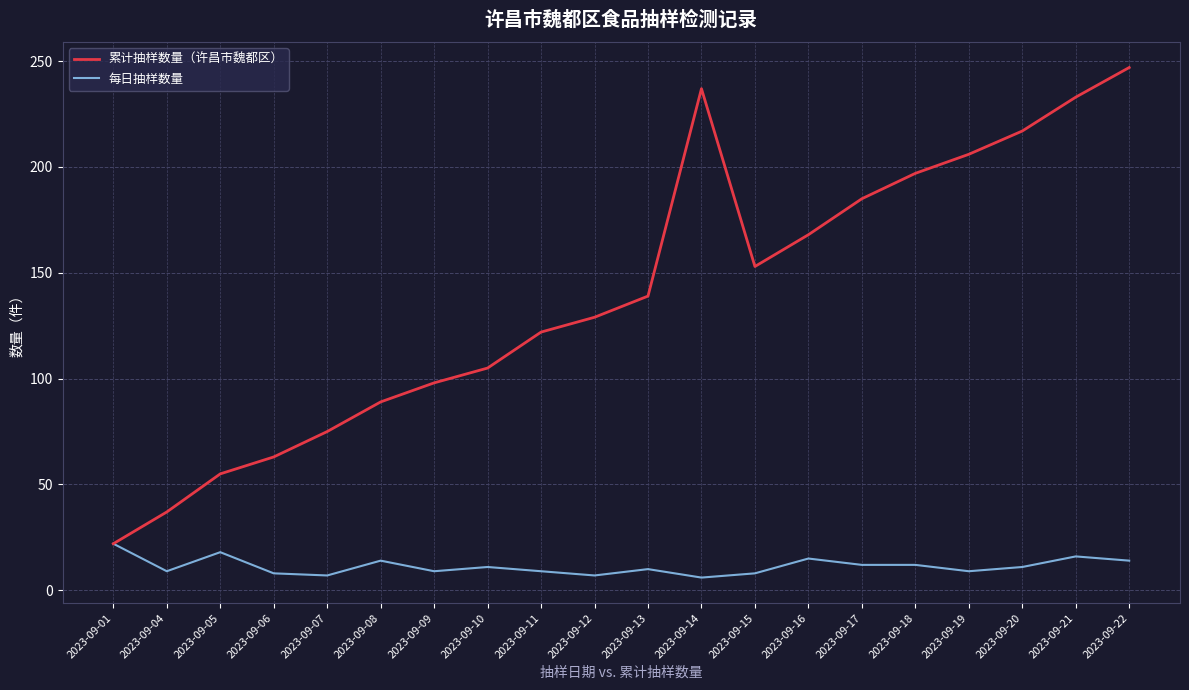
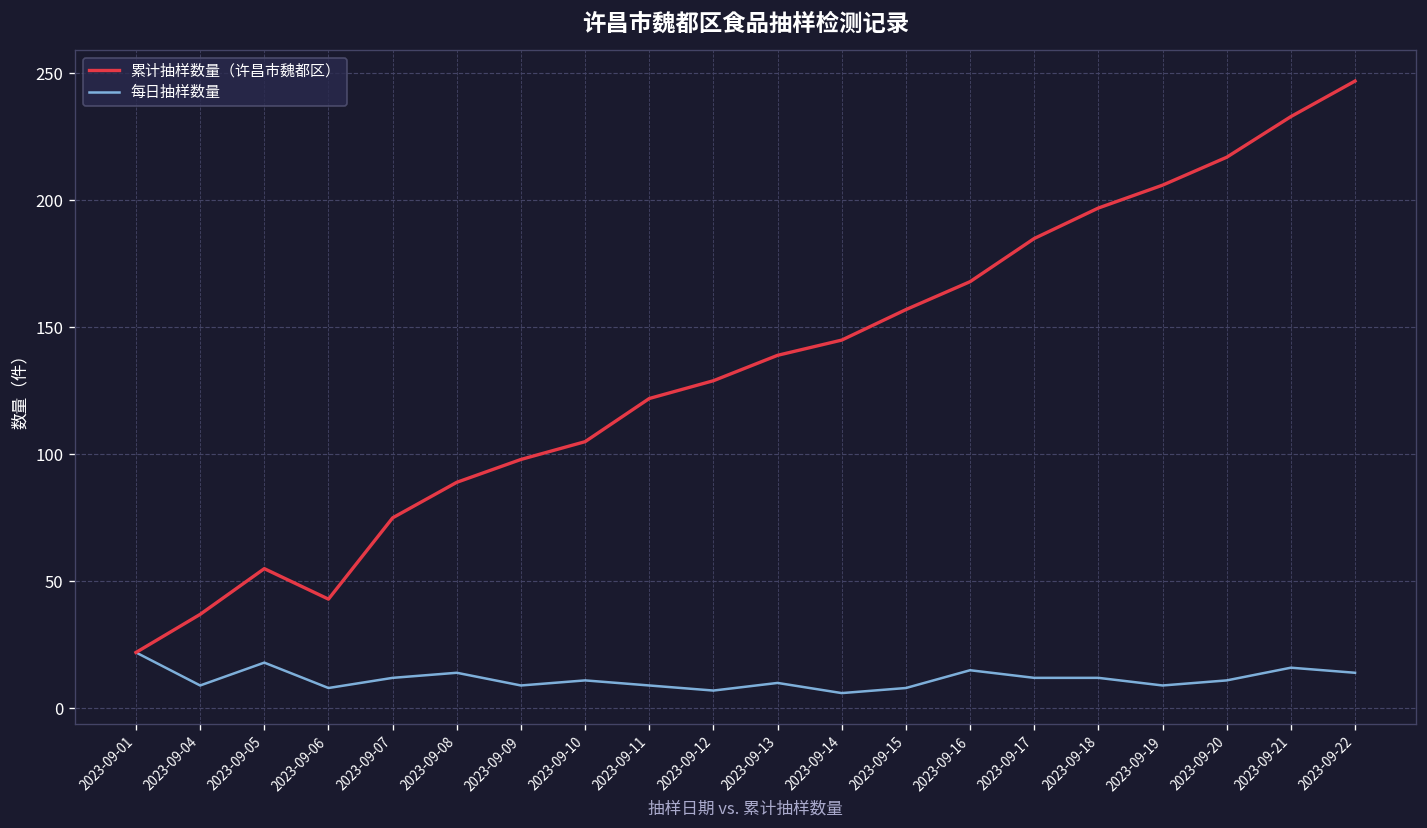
累计抽样数量（许昌市魏都区）, 2023-09-06: 63 -> 43
每日抽样数量, 2023-09-07: 7 -> 12
累计抽样数量（许昌市魏都区）, 2023-09-14: 237 -> 145
累计抽样数量（许昌市魏都区）, 2023-09-15: 153 -> 157
